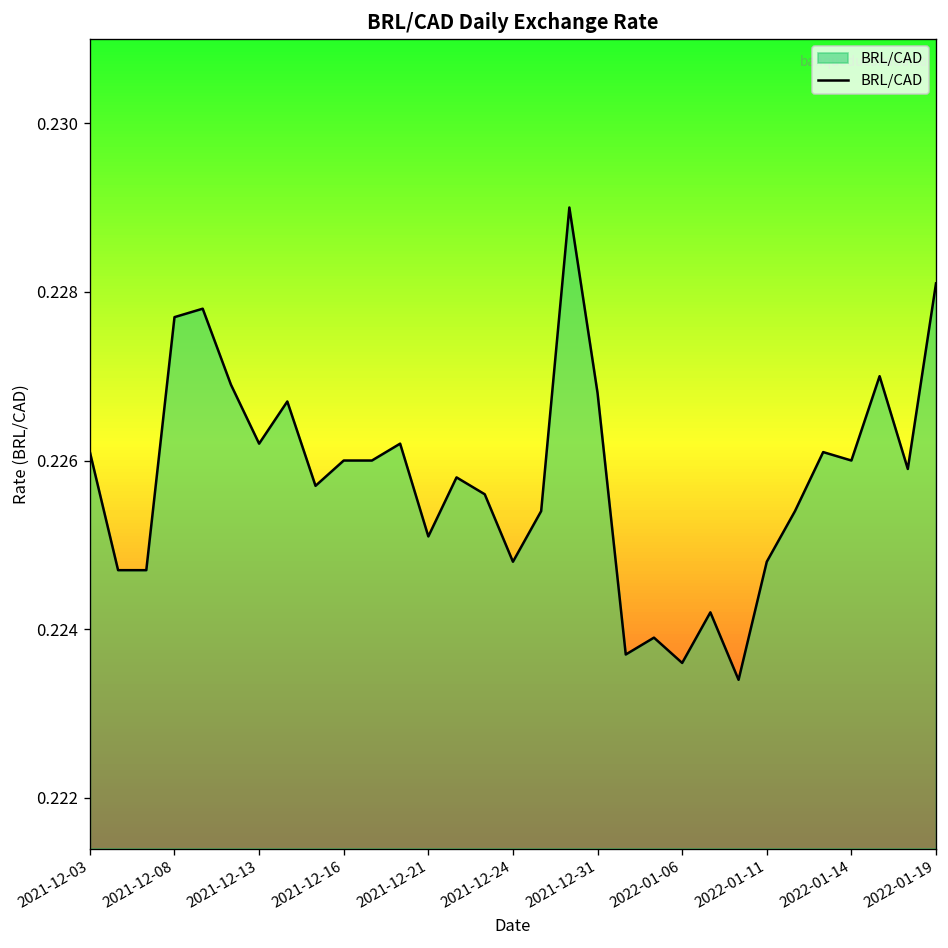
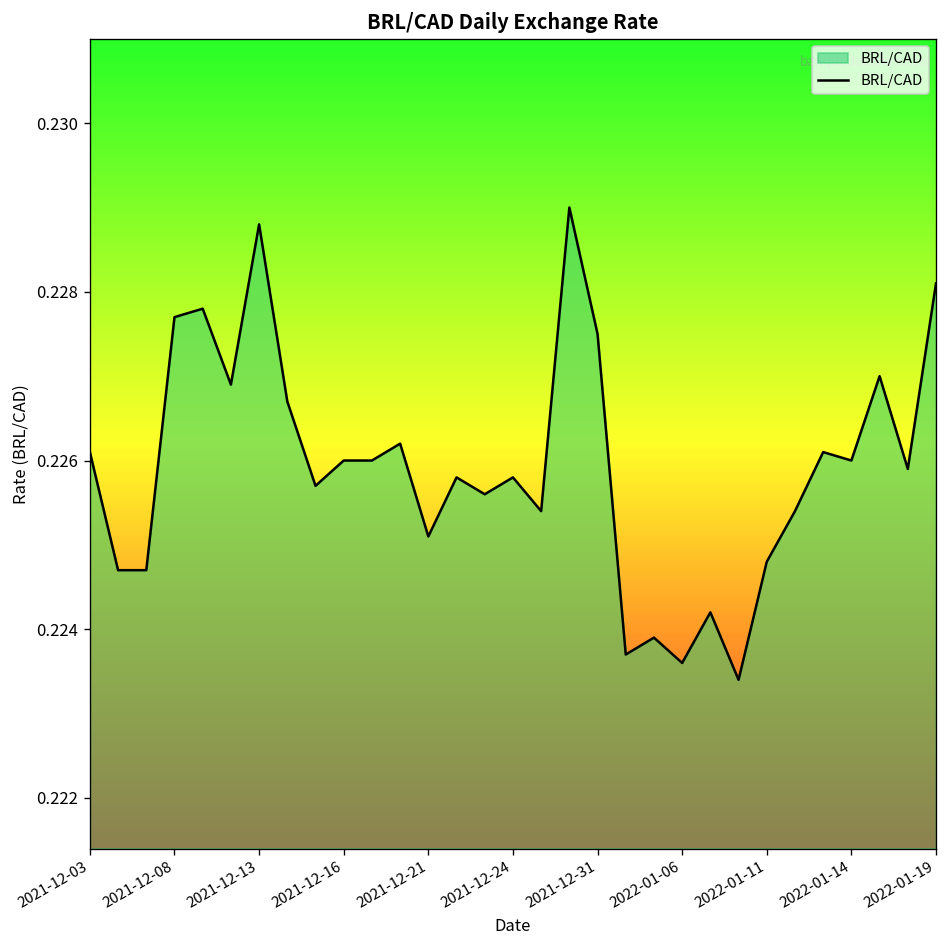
2021-12-13: 0.2262 -> 0.2288
2021-12-24: 0.2248 -> 0.2258
2021-12-31: 0.2268 -> 0.2275
